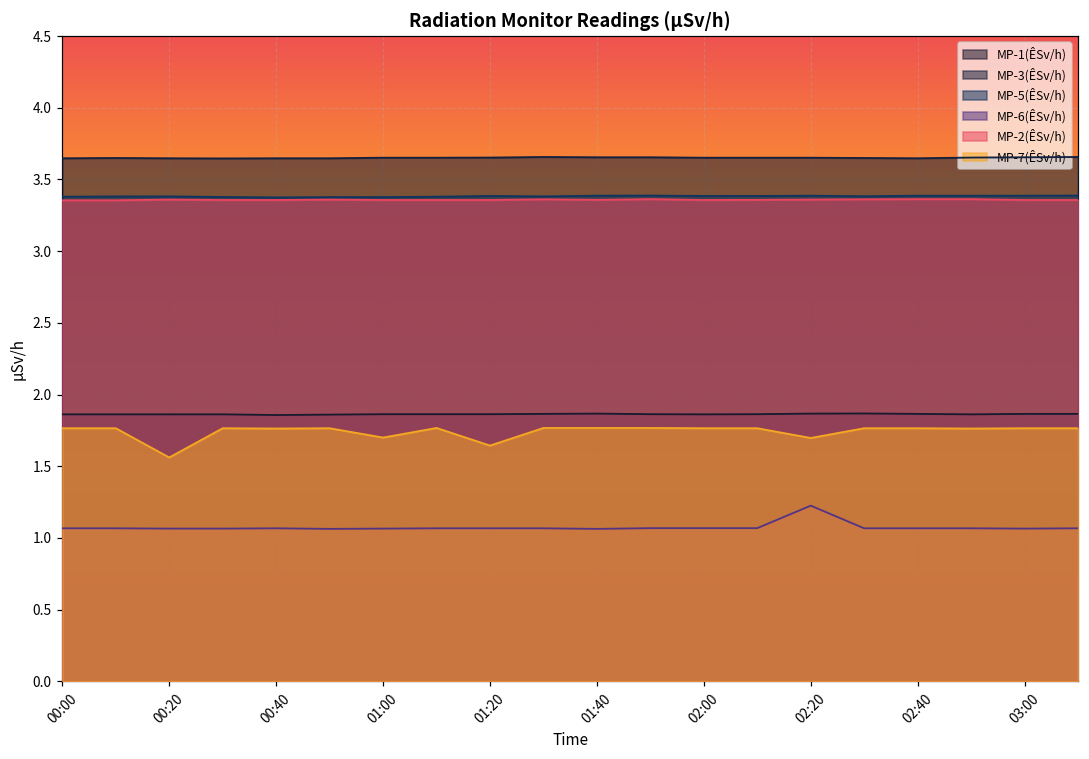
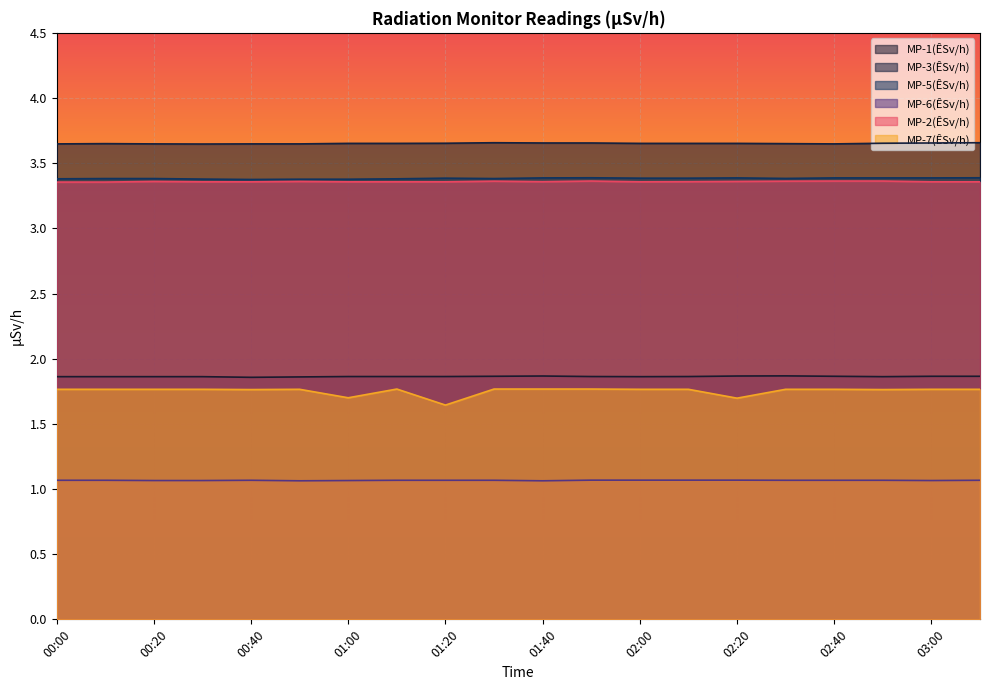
MP-7(ÊSv/h), 00:20: 1.56 -> 1.77
MP-6(ÊSv/h), 02:20: 1.23 -> 1.07
